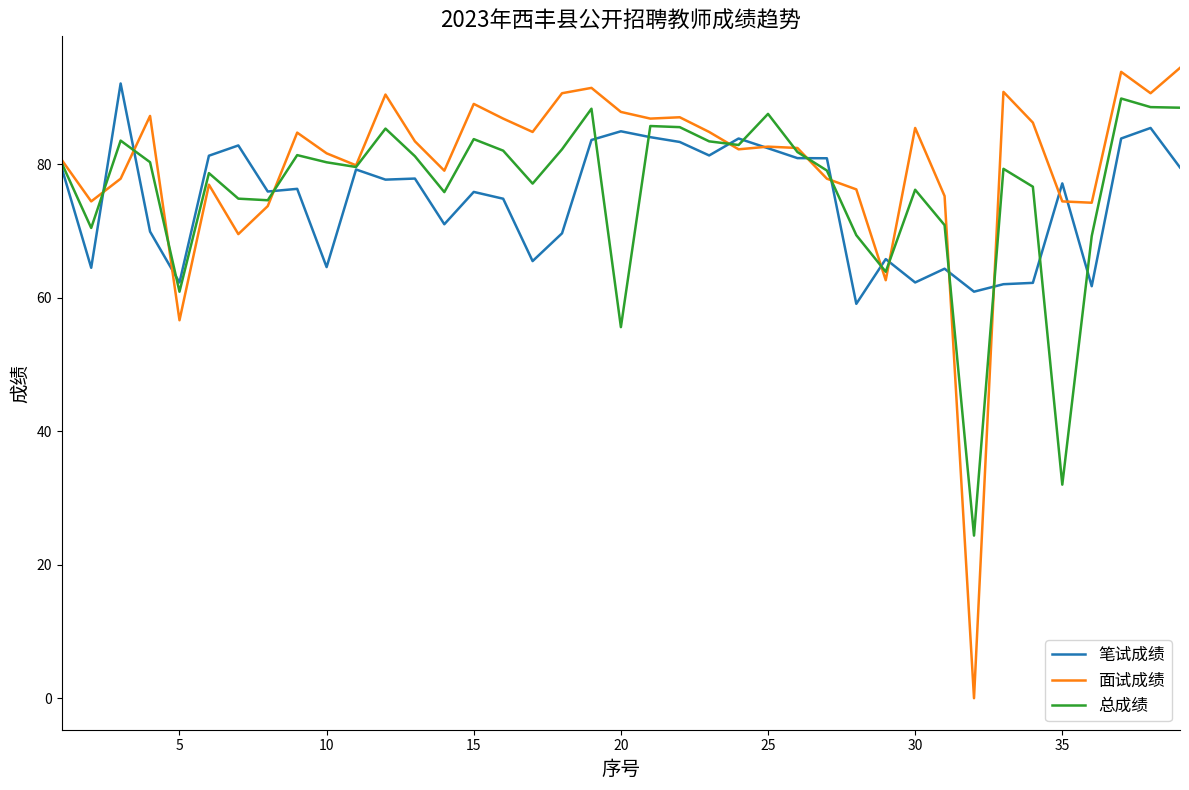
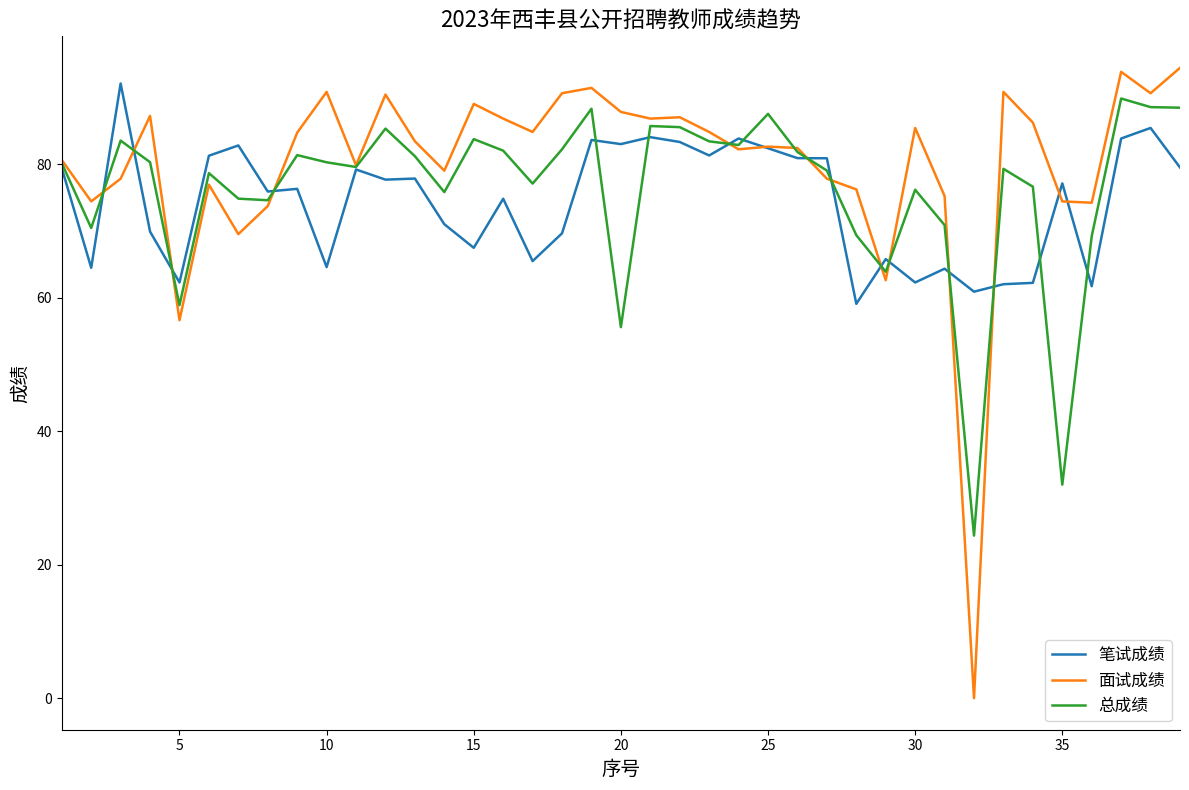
总成绩, 5: 61 -> 59
面试成绩, 10: 82 -> 91
笔试成绩, 15: 76 -> 67
笔试成绩, 20: 85 -> 83
